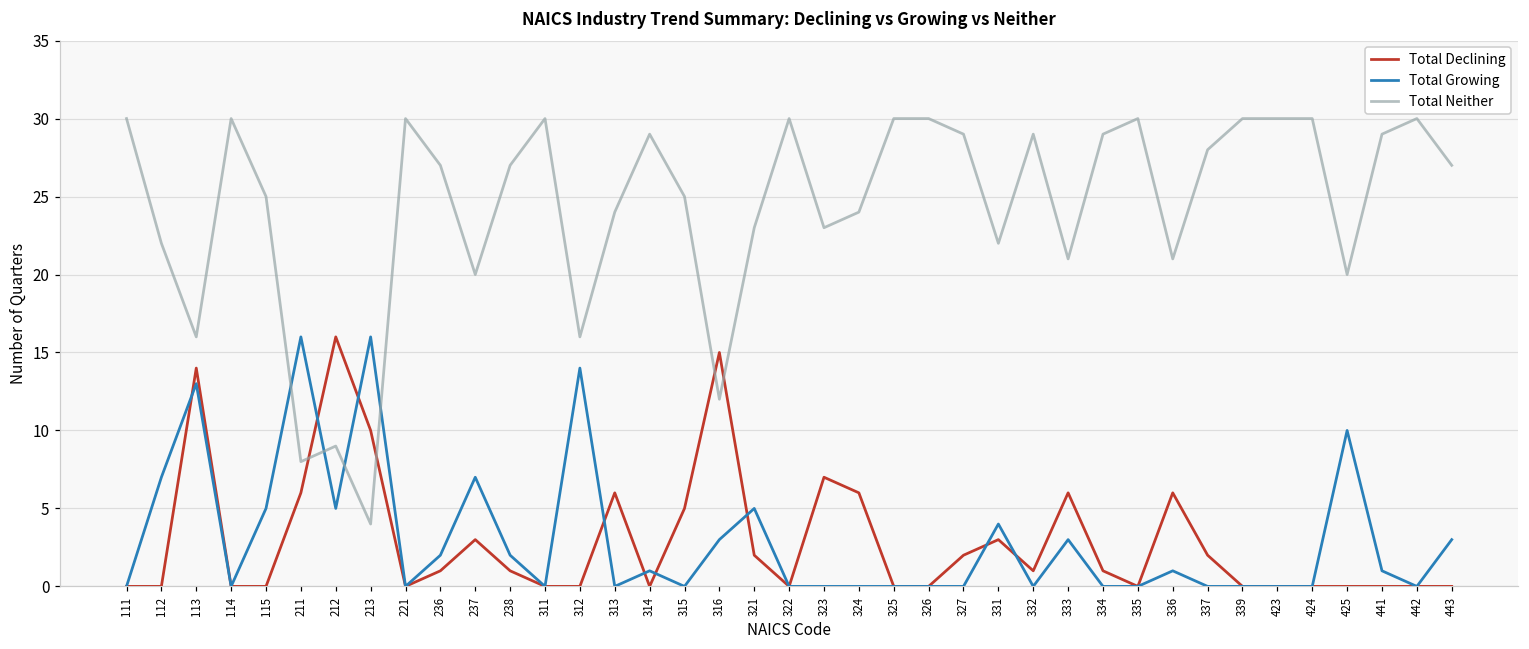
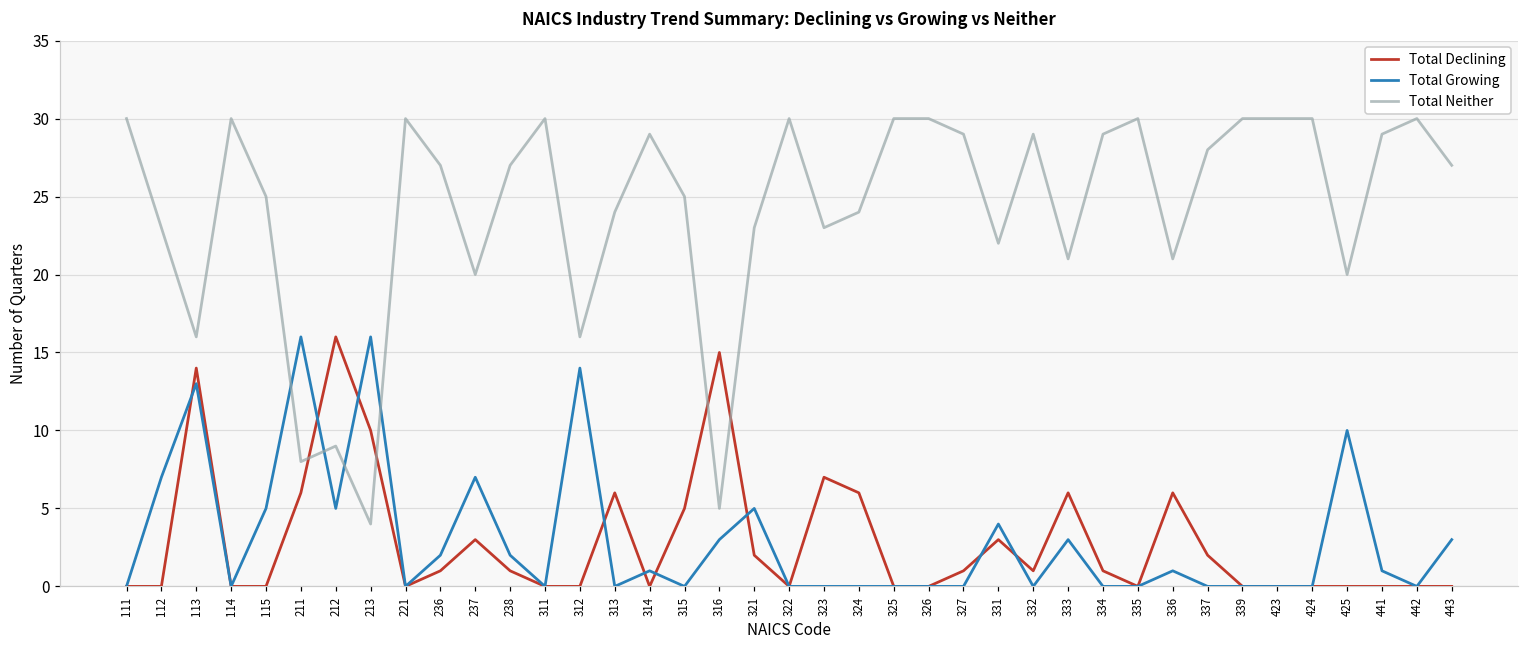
Total Neither, 112: 22 -> 23
Total Neither, 316: 12 -> 5
Total Declining, 327: 2 -> 1
